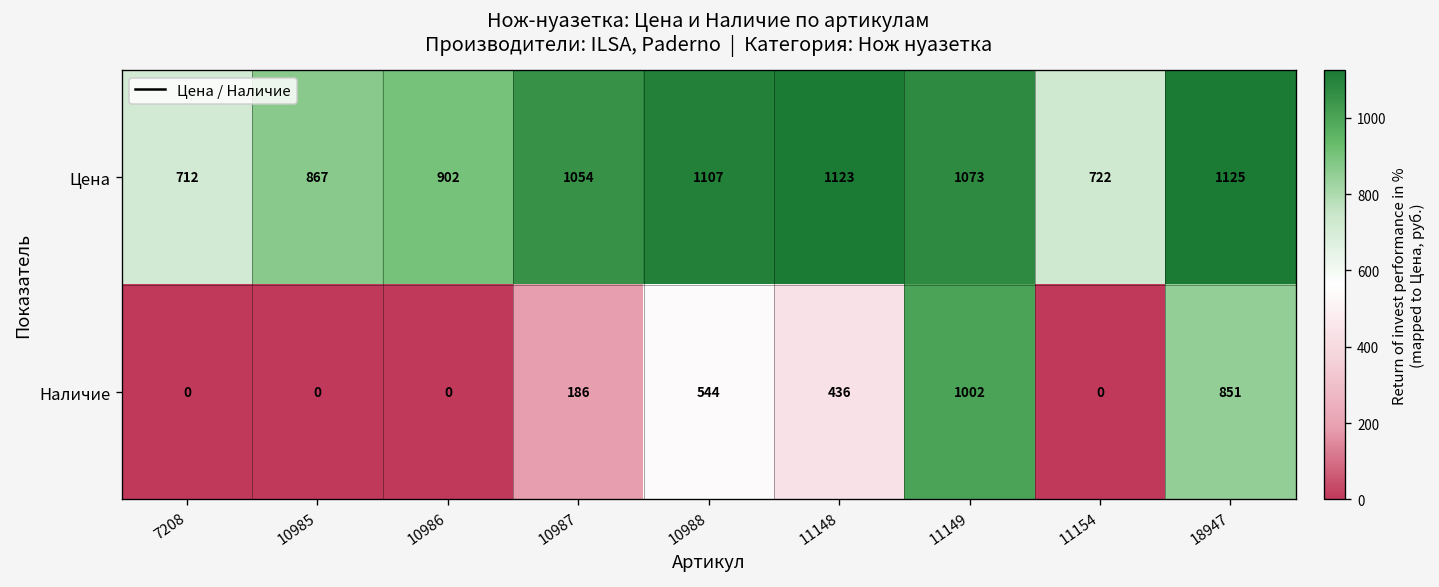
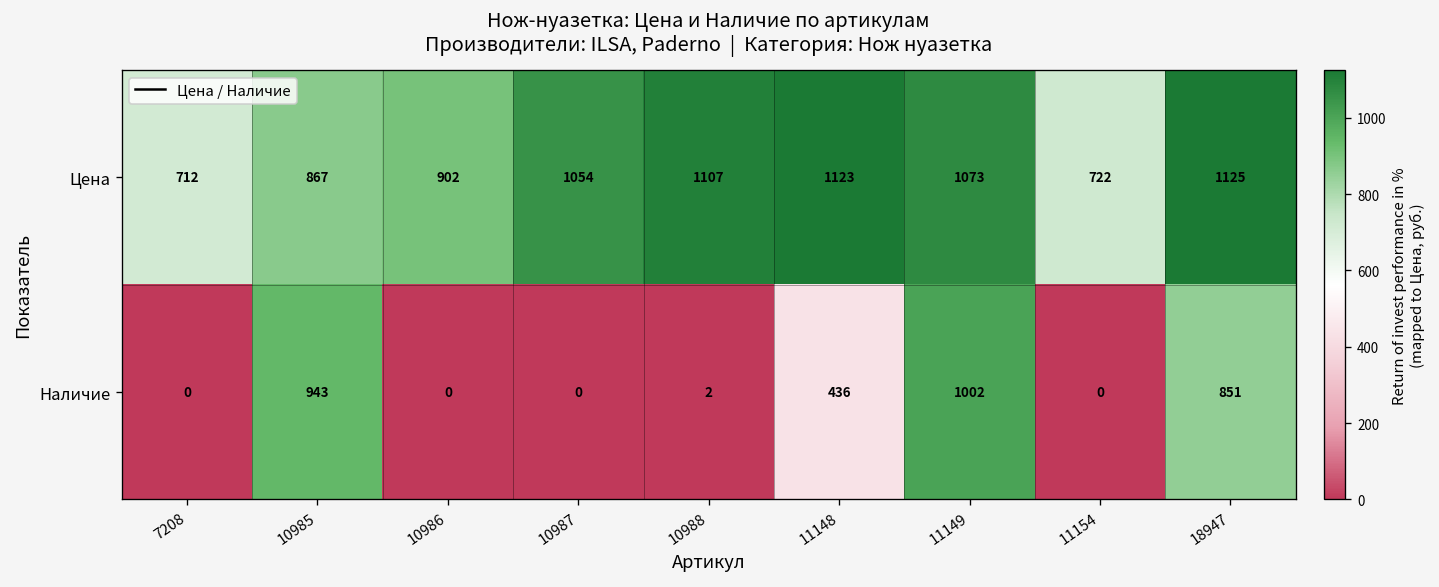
Наличие, 10985: 0 -> 943
Наличие, 10987: 186 -> 0
Наличие, 10988: 544 -> 2
